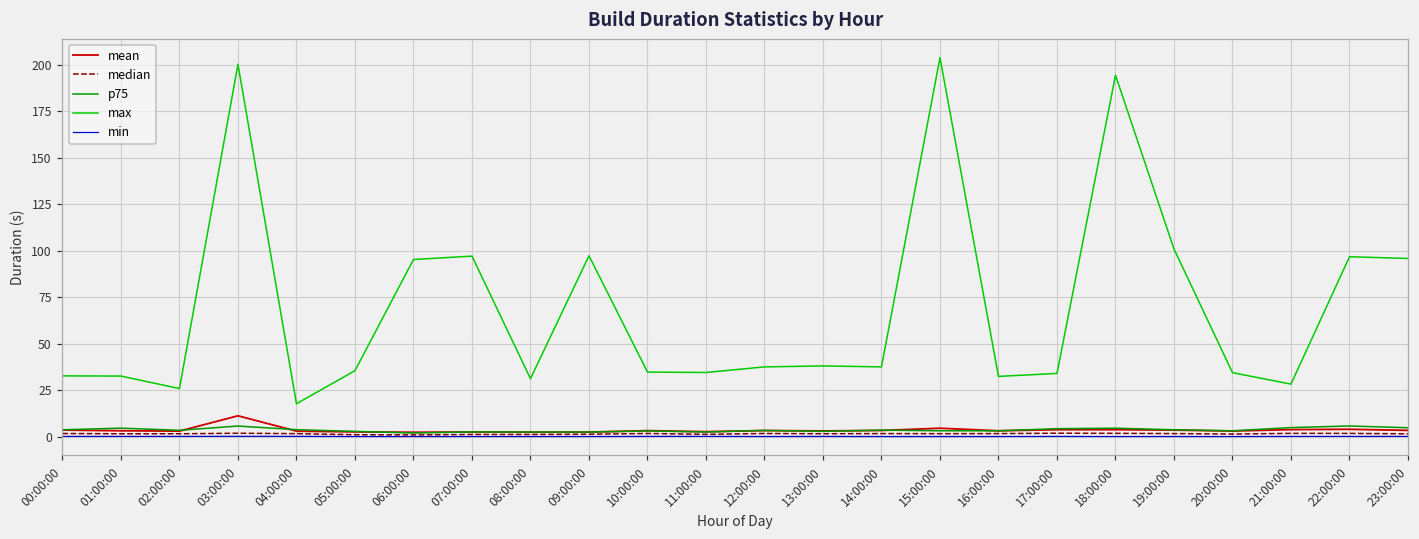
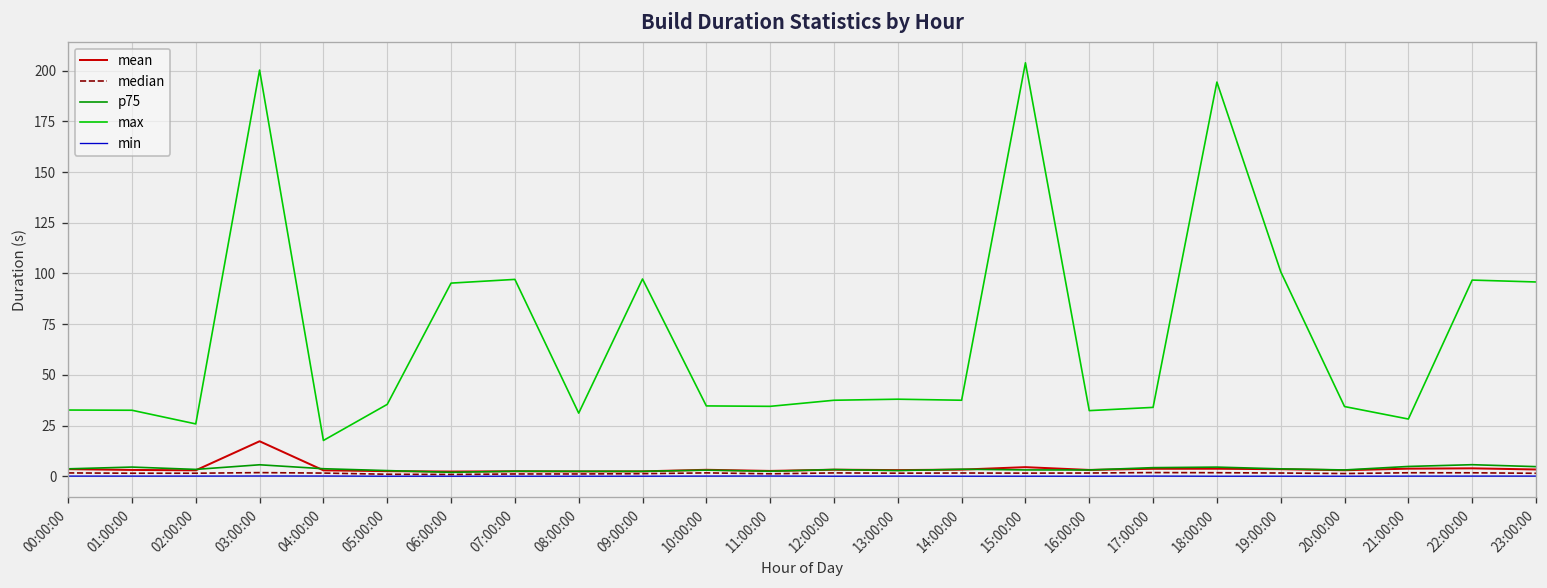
mean, 03:00:00: 11 -> 17
